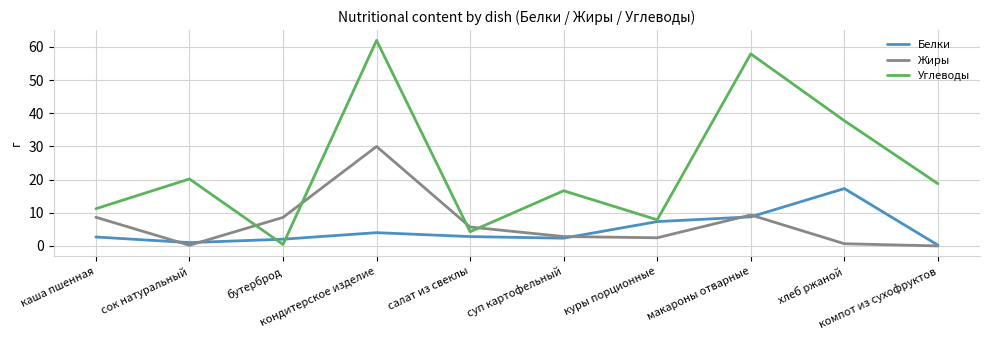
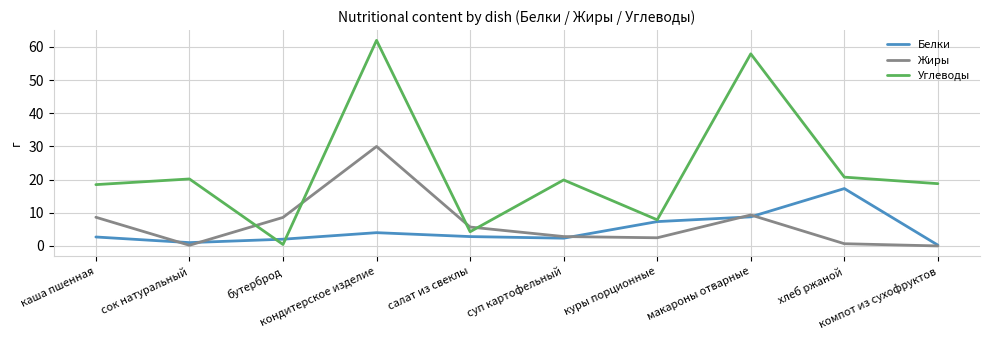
Углеводы, каша пшенная: 11 -> 18
Углеводы, суп картофельный: 17 -> 20
Углеводы, хлеб ржаной: 38 -> 21
